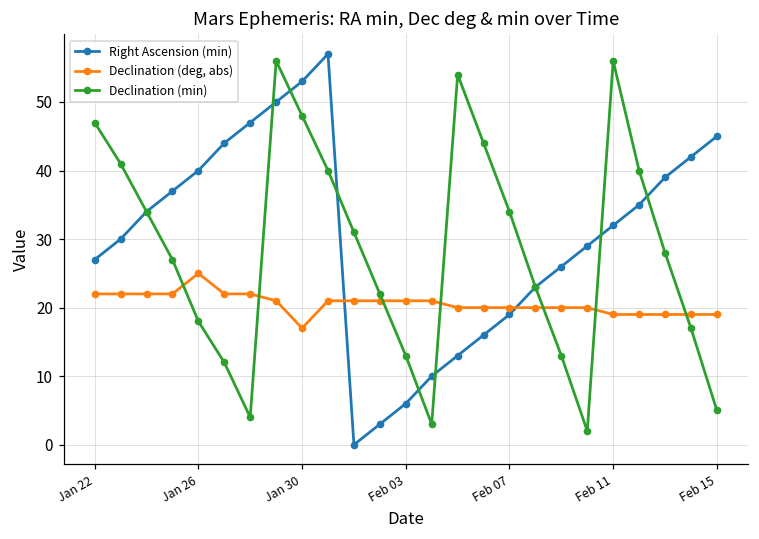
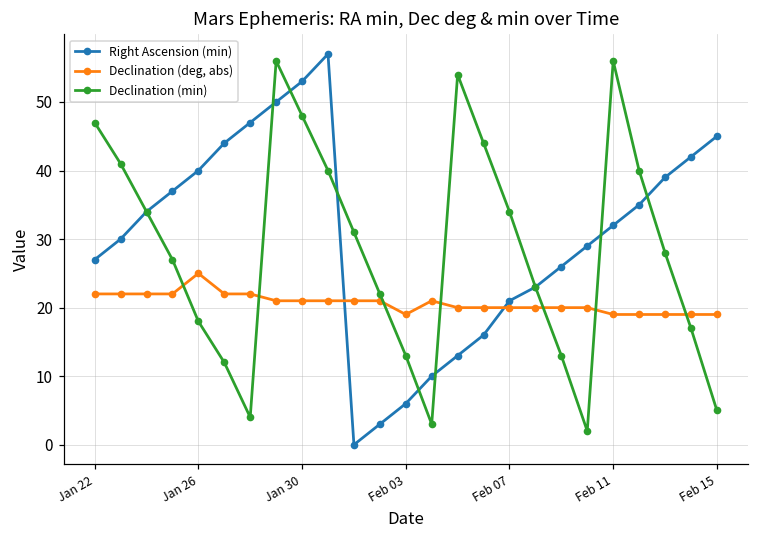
Declination (deg, abs), Jan 30: 17 -> 21
Declination (deg, abs), Feb 03: 21 -> 19
Right Ascension (min), Feb 07: 19 -> 21
